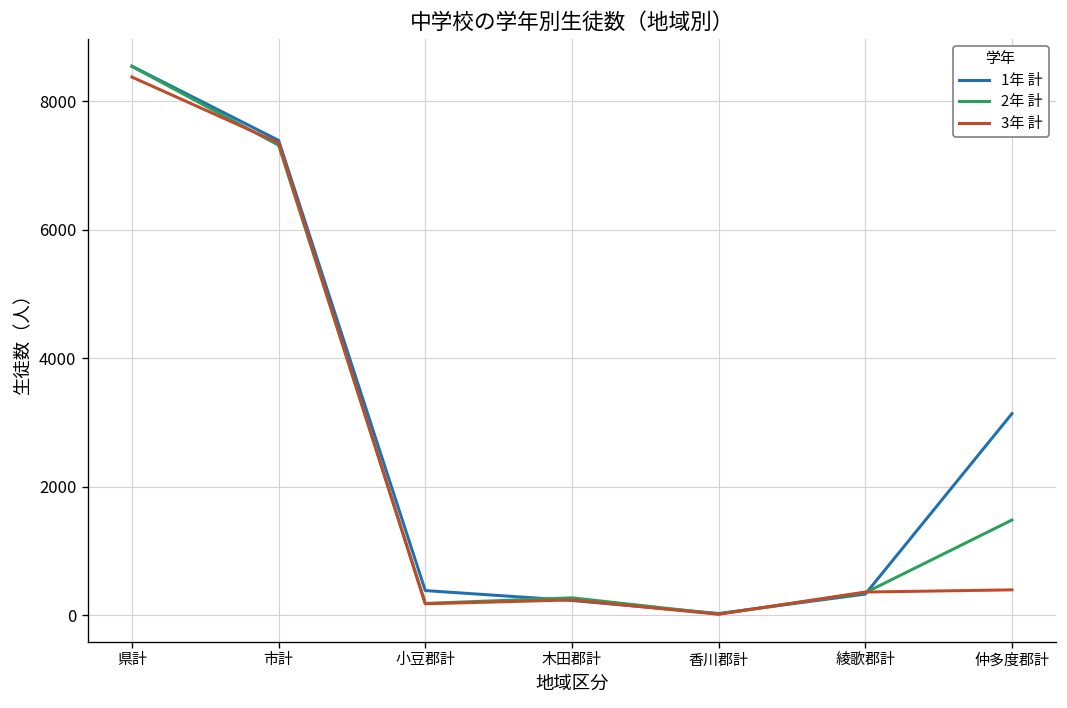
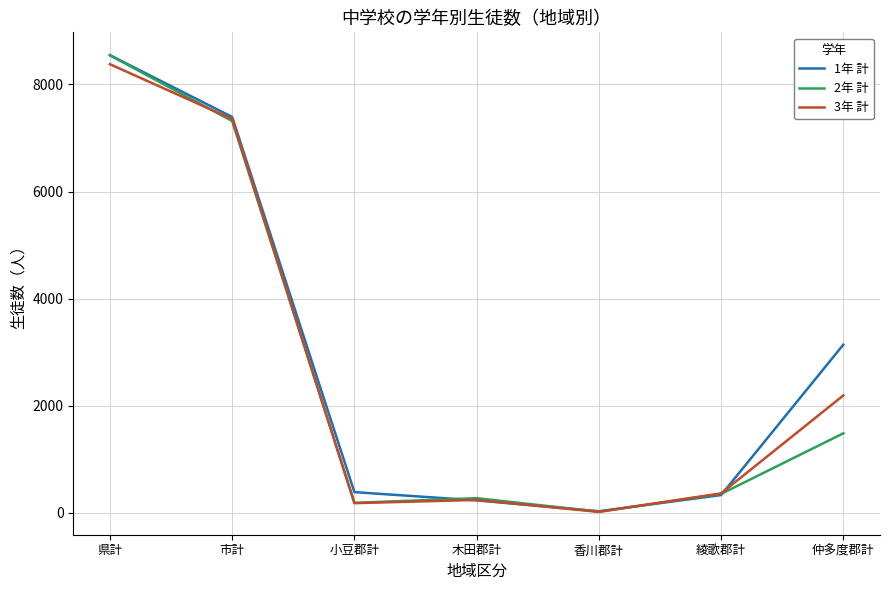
3年 計, 仲多度郡計: 400 -> 2200
